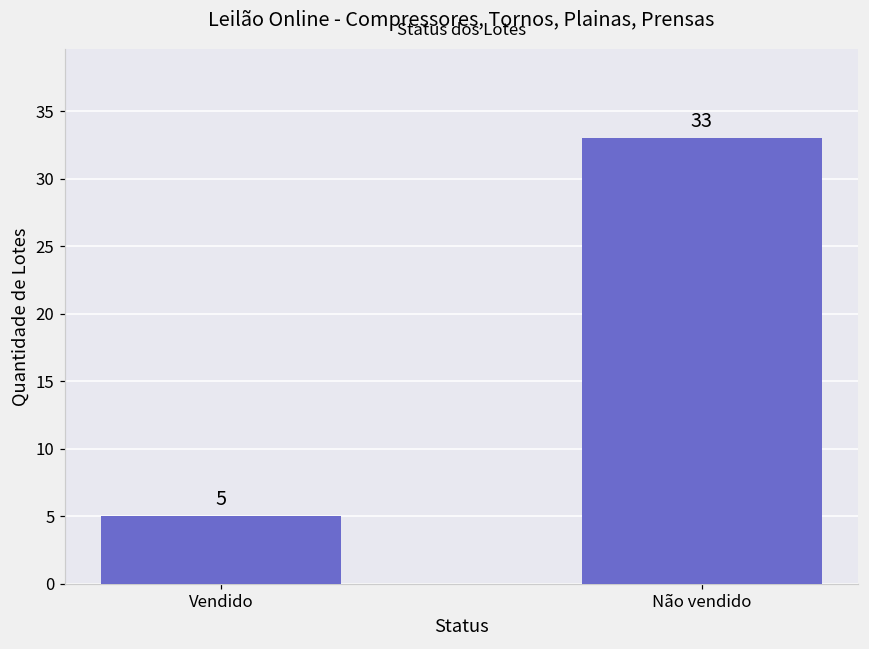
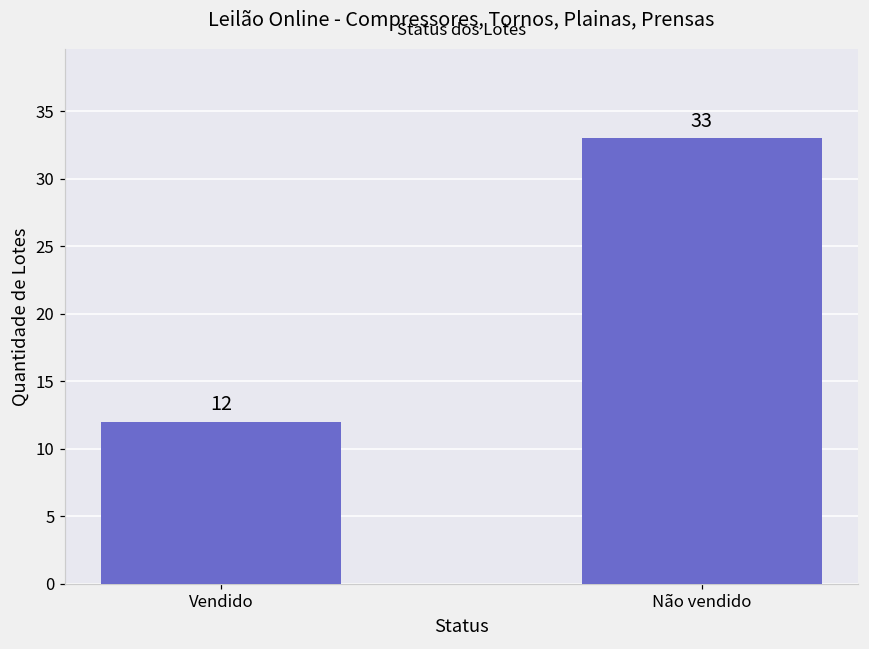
Vendido: 5 -> 12
